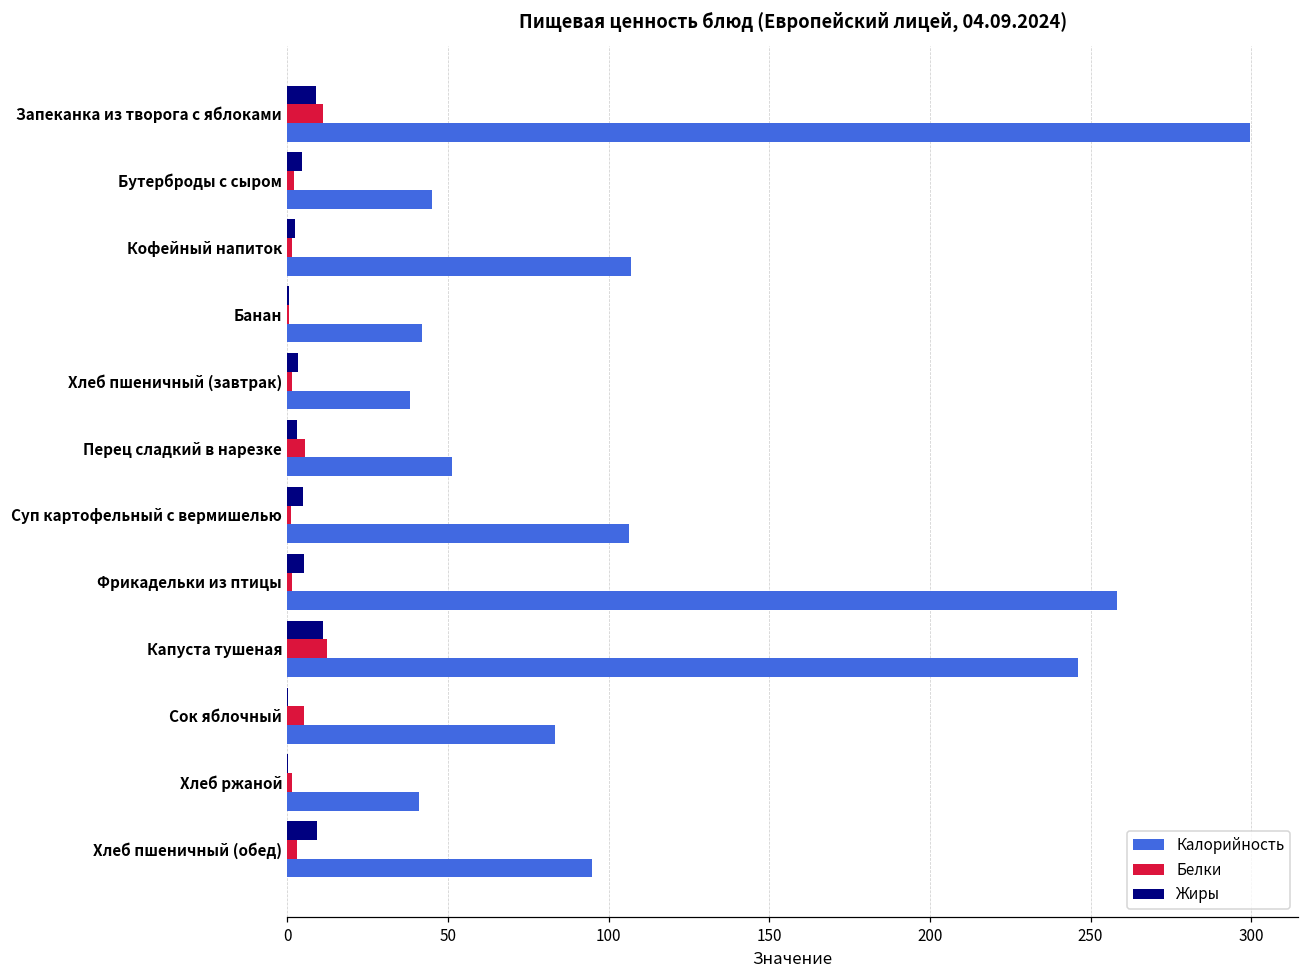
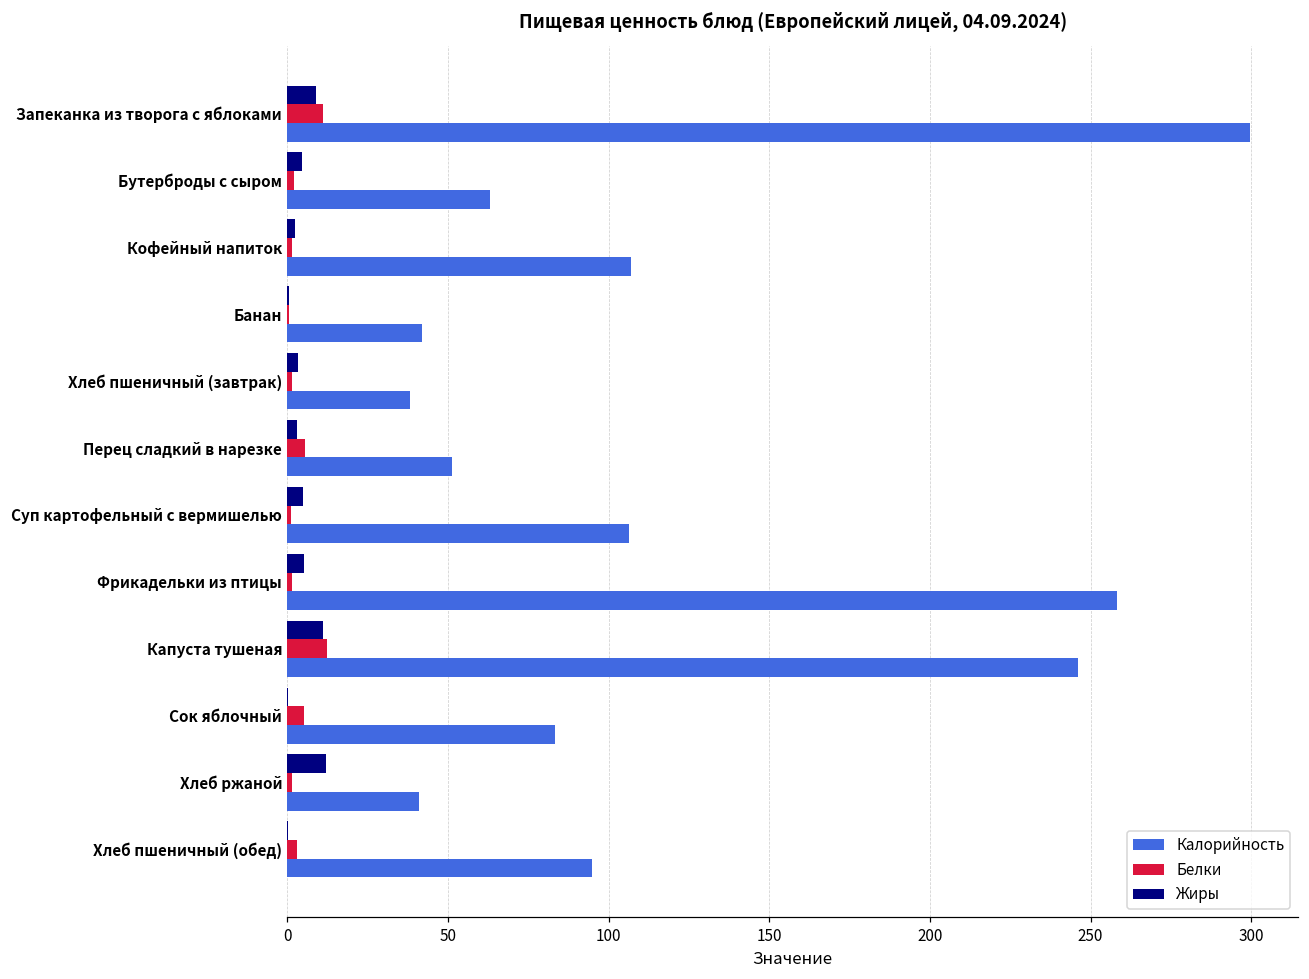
Калорийность, Бутерброды с сыром: 45 -> 63
Жиры, Хлеб ржаной: 0 -> 12
Жиры, Хлеб пшеничный (обед): 9 -> 0
